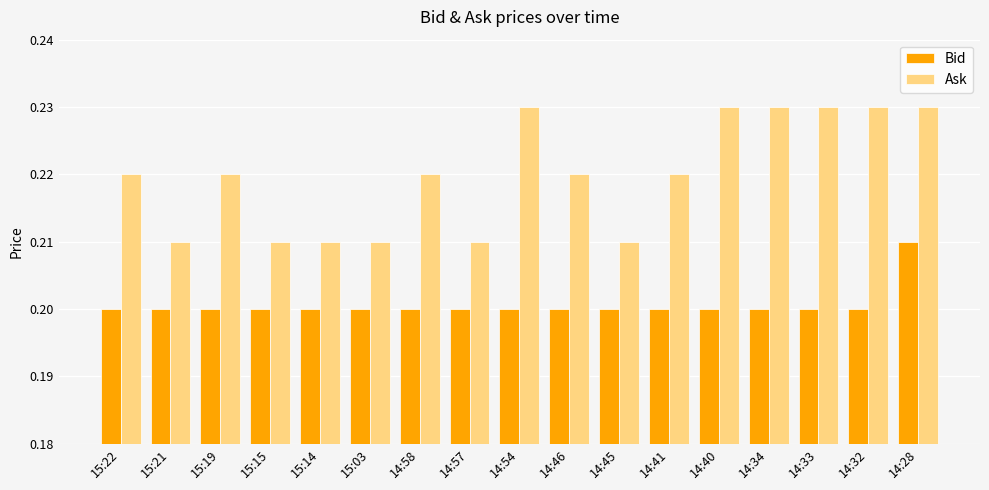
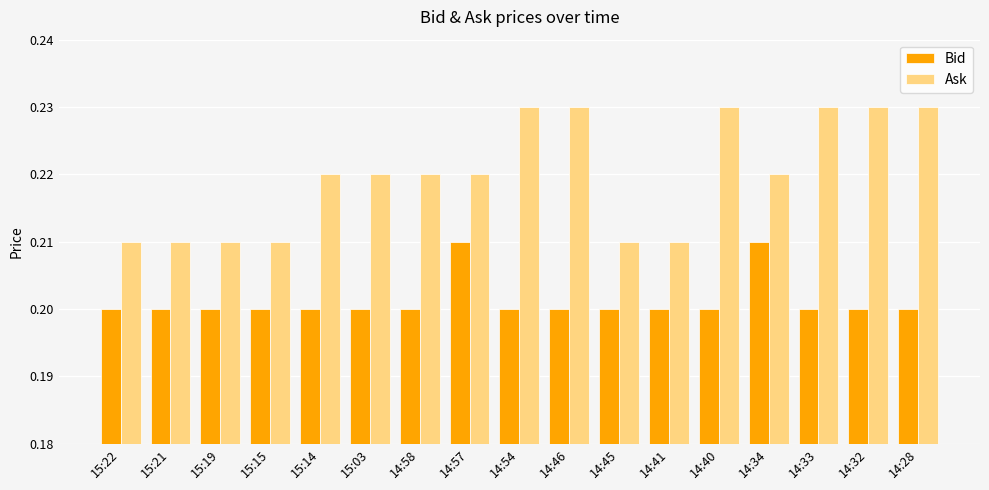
Ask, 15:22: 0.22 -> 0.21
Ask, 15:19: 0.22 -> 0.21
Ask, 15:14: 0.21 -> 0.22
Ask, 15:03: 0.21 -> 0.22
Bid, 14:57: 0.20 -> 0.21
Ask, 14:57: 0.21 -> 0.22
Ask, 14:46: 0.22 -> 0.23
Ask, 14:41: 0.22 -> 0.21
Bid, 14:34: 0.20 -> 0.21
Ask, 14:34: 0.23 -> 0.22
Bid, 14:28: 0.21 -> 0.20
